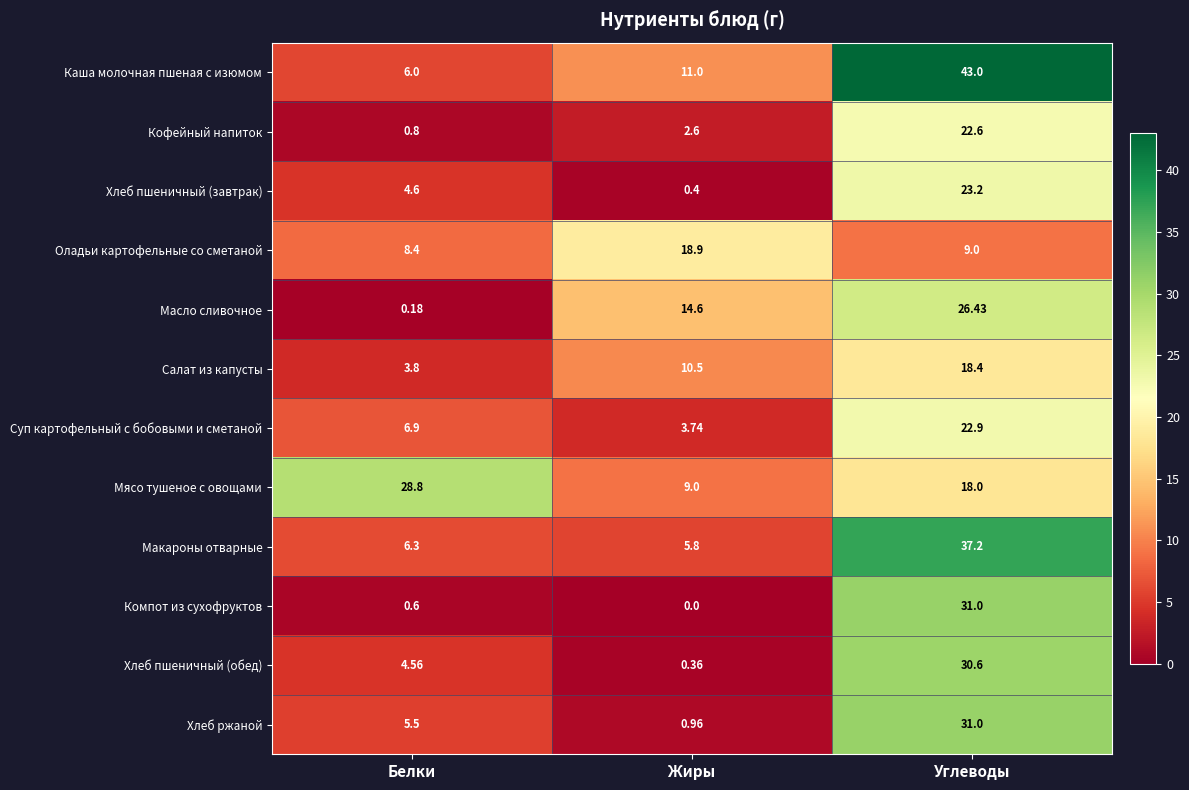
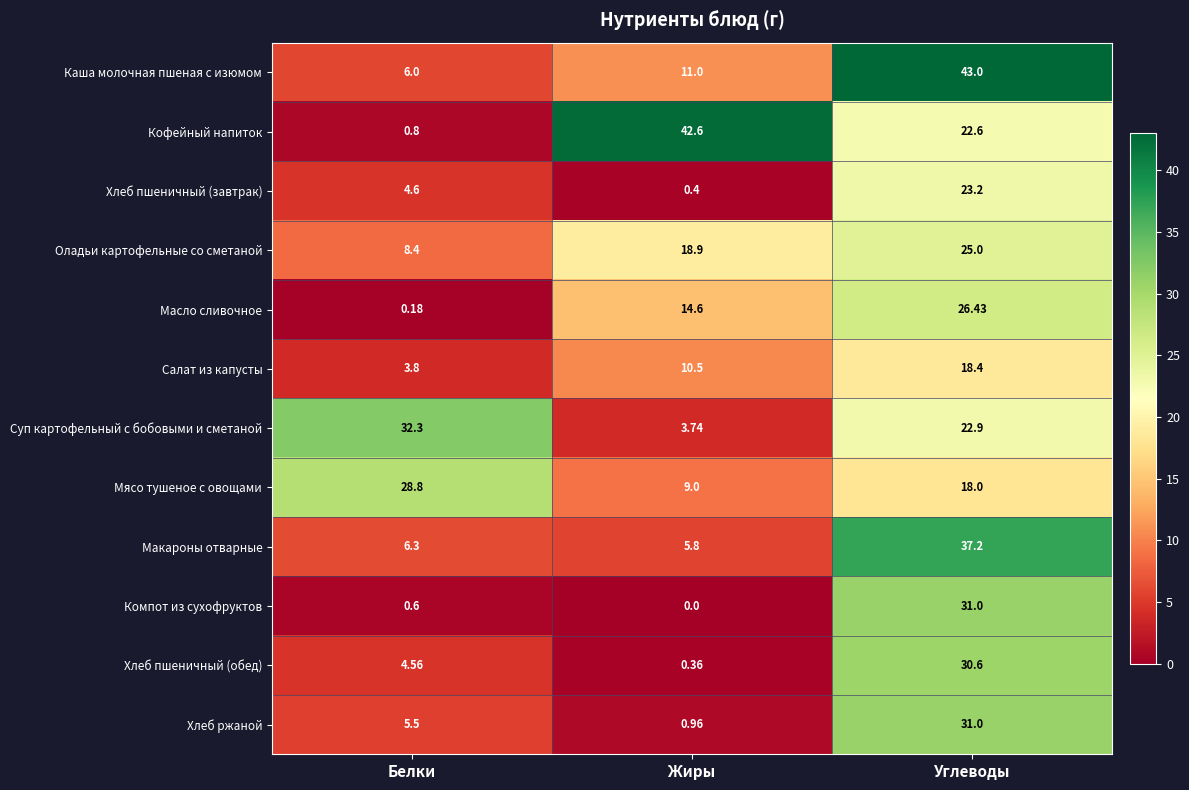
Кофейный напиток, Жиры: 2.6 -> 42.6
Оладьи картофельные со сметаной, Углеводы: 9.0 -> 25.0
Суп картофельный с бобовыми и сметаной, Белки: 6.9 -> 32.3
